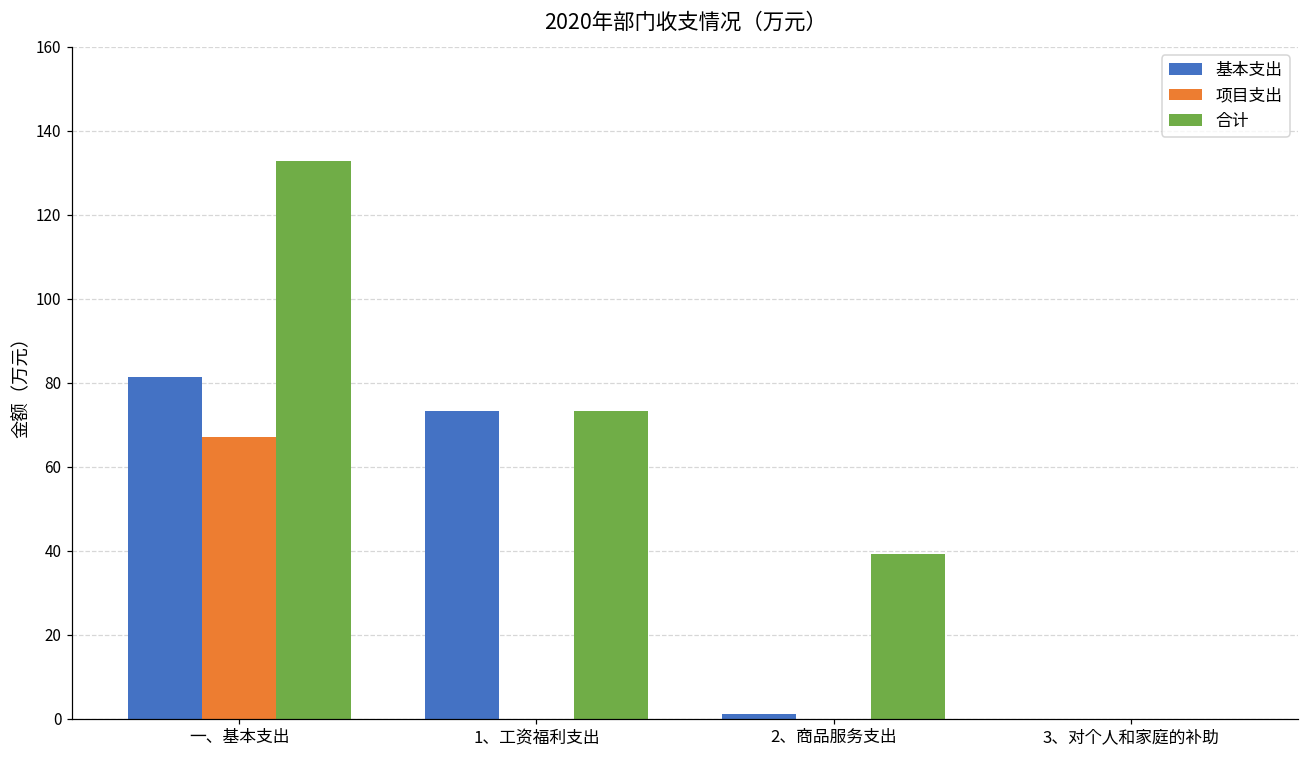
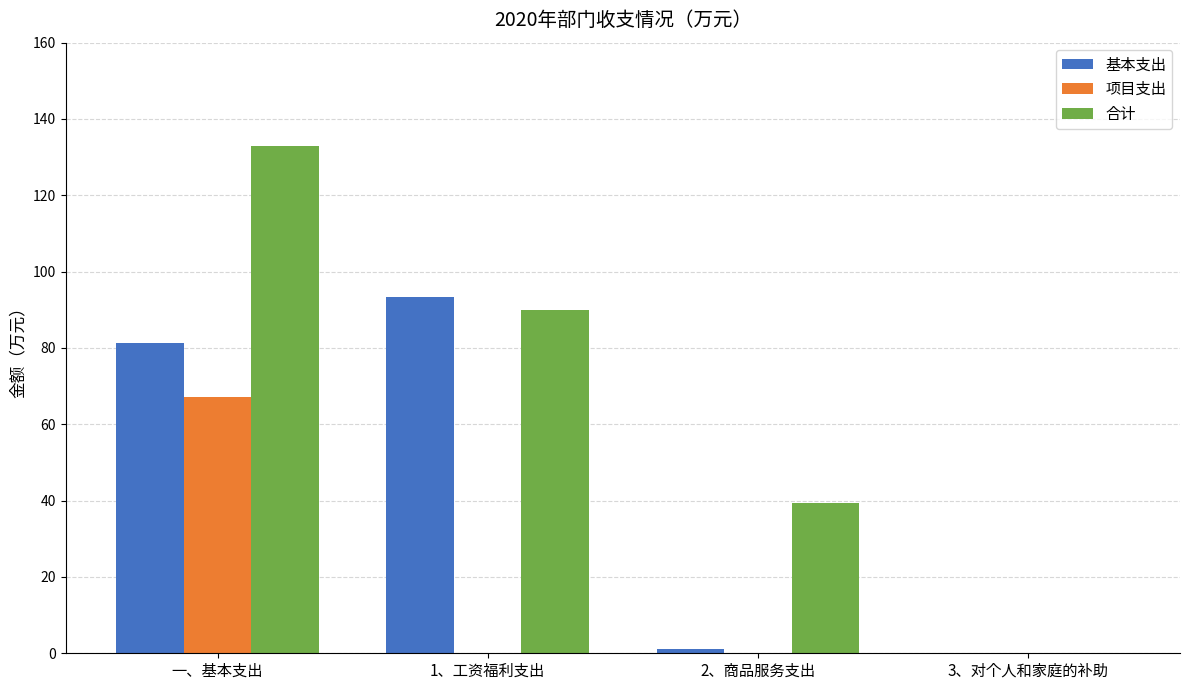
基本支出, 1、工资福利支出: 73 -> 93
合计, 1、工资福利支出: 73 -> 90
